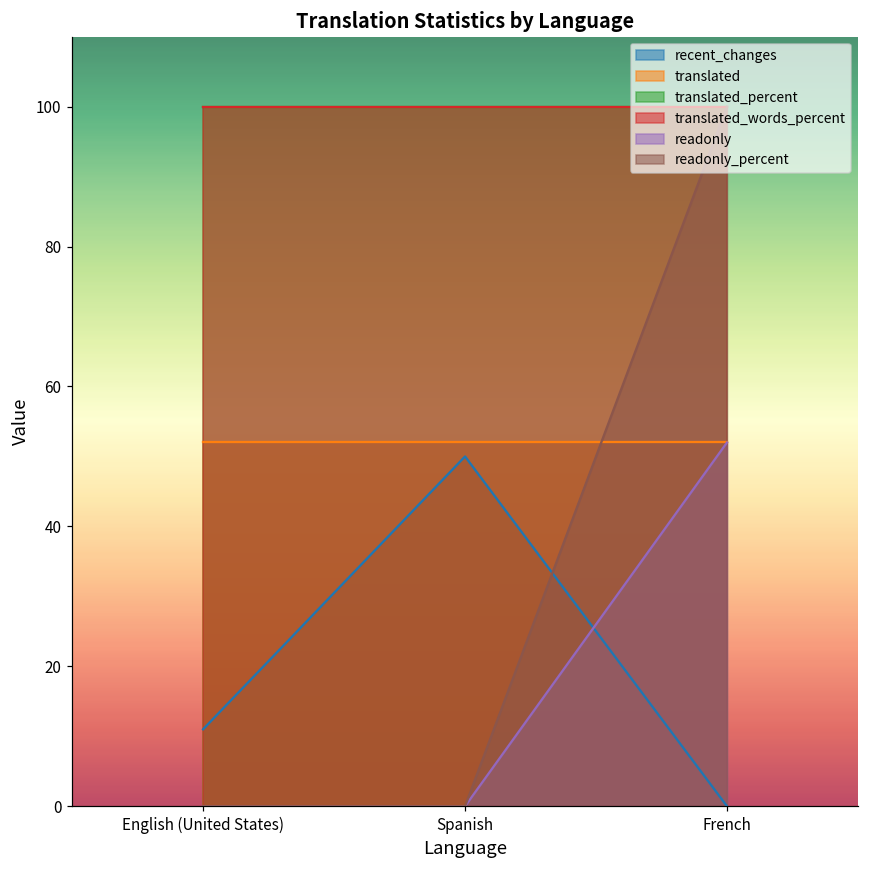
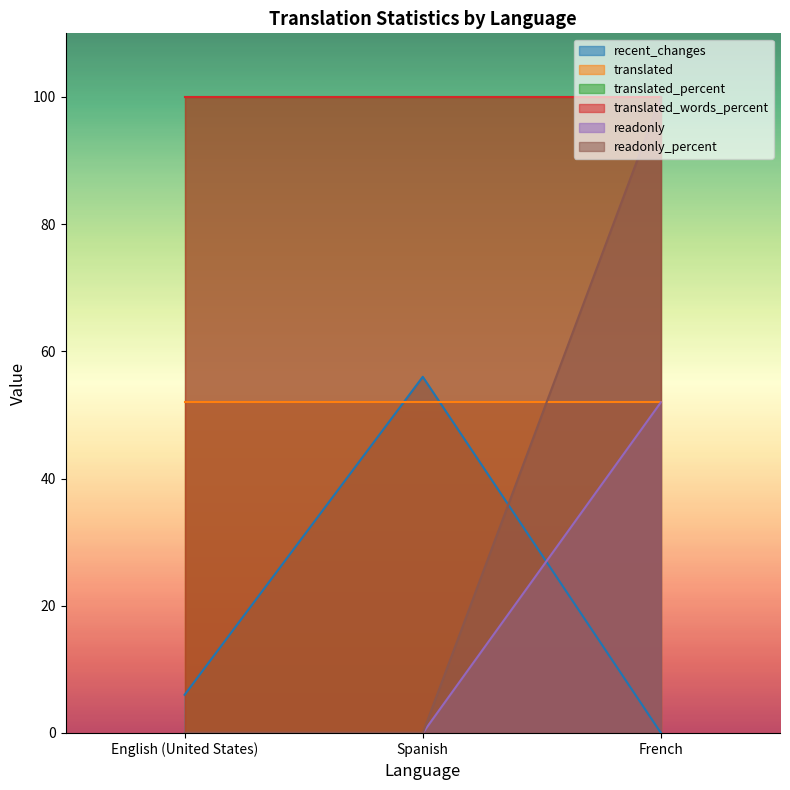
recent_changes, English (United States): 11 -> 6
recent_changes, Spanish: 50 -> 56
